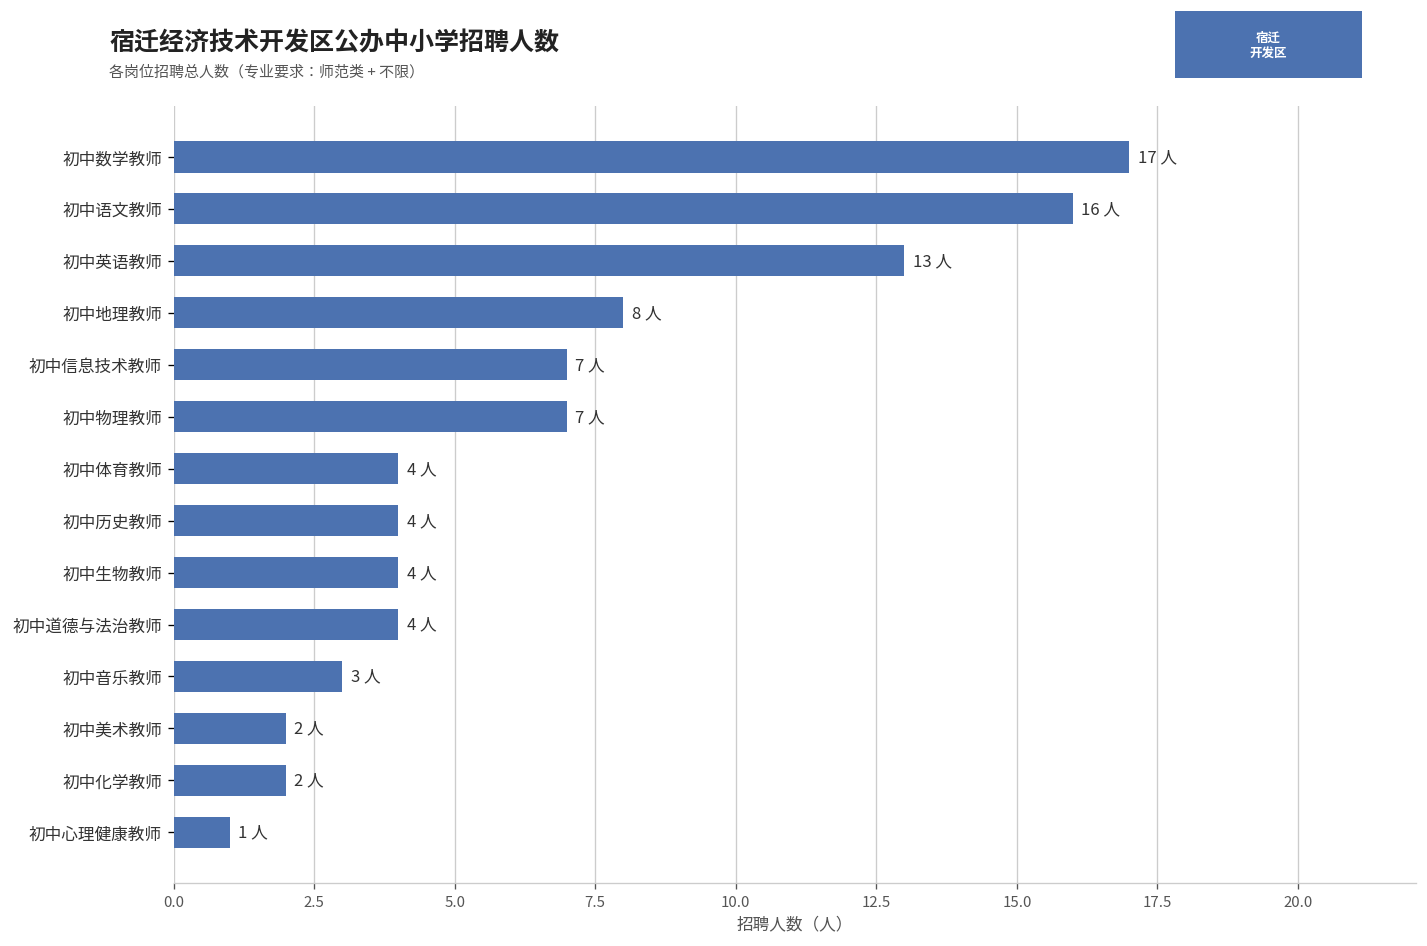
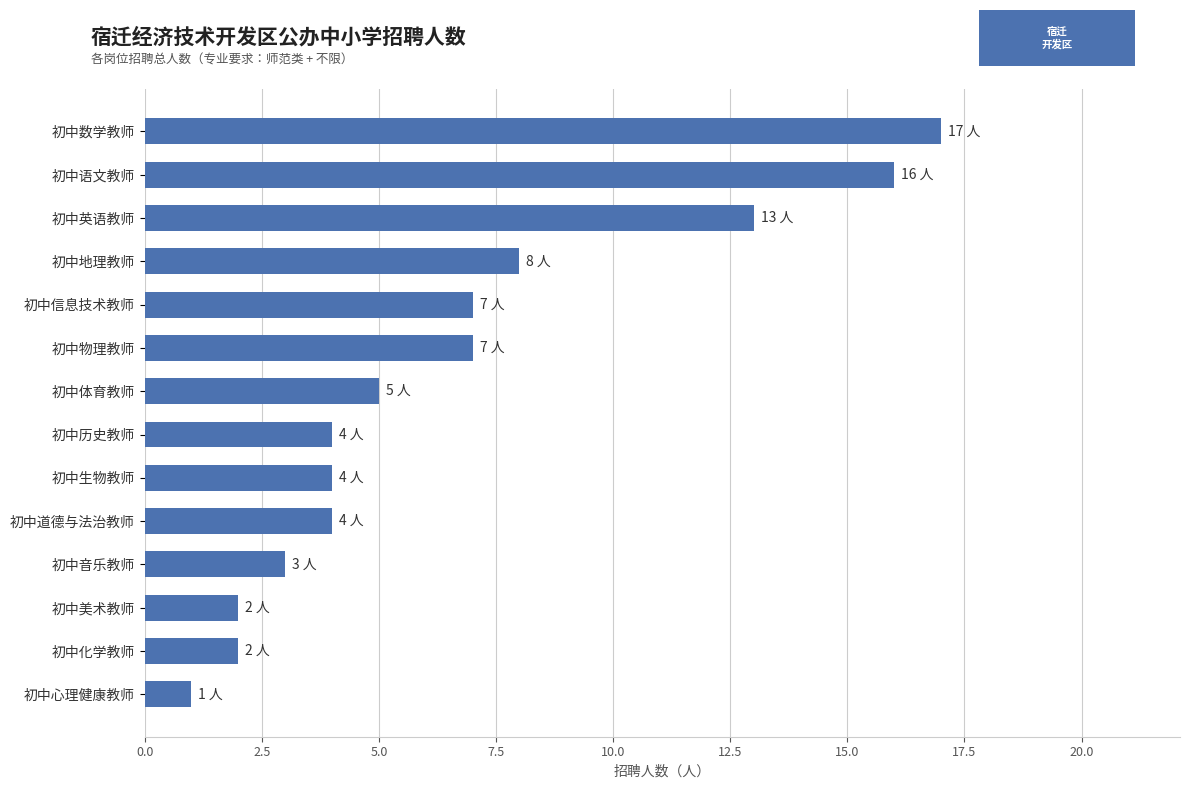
初中体育教师: 4 -> 5
